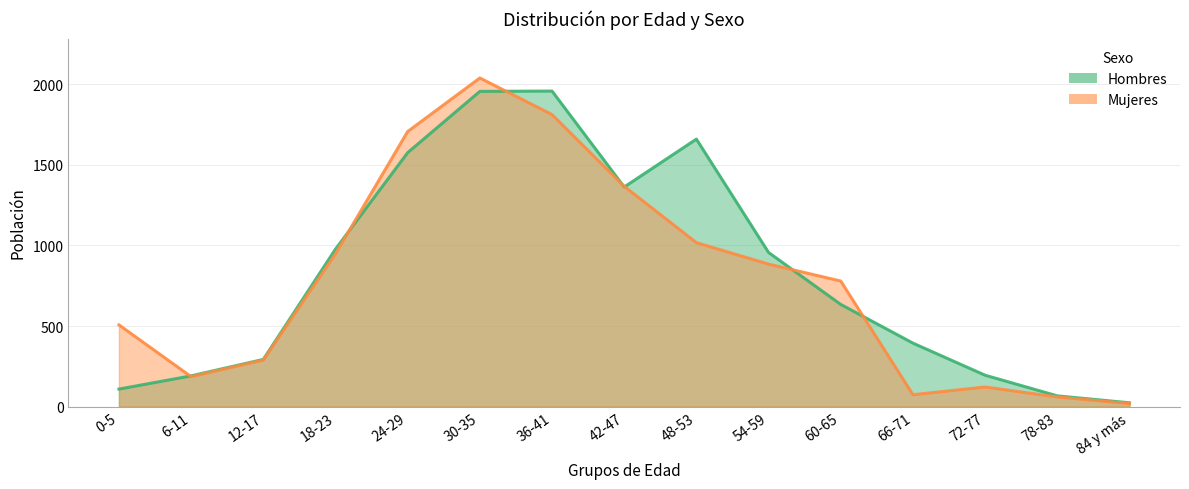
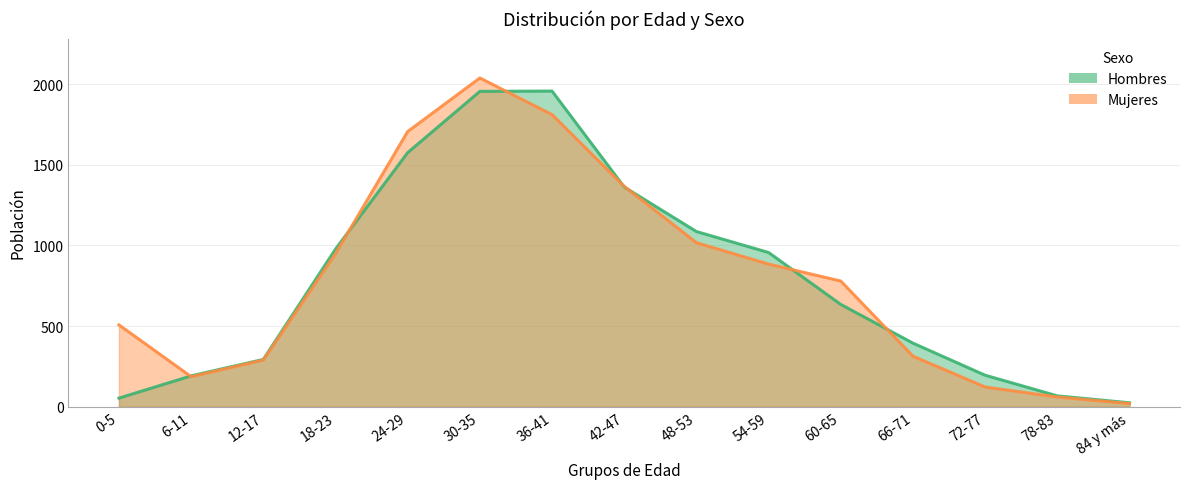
Hombres, 0-5: 110 -> 50
Hombres, 48-53: 1660 -> 1090
Mujeres, 66-71: 70 -> 310
